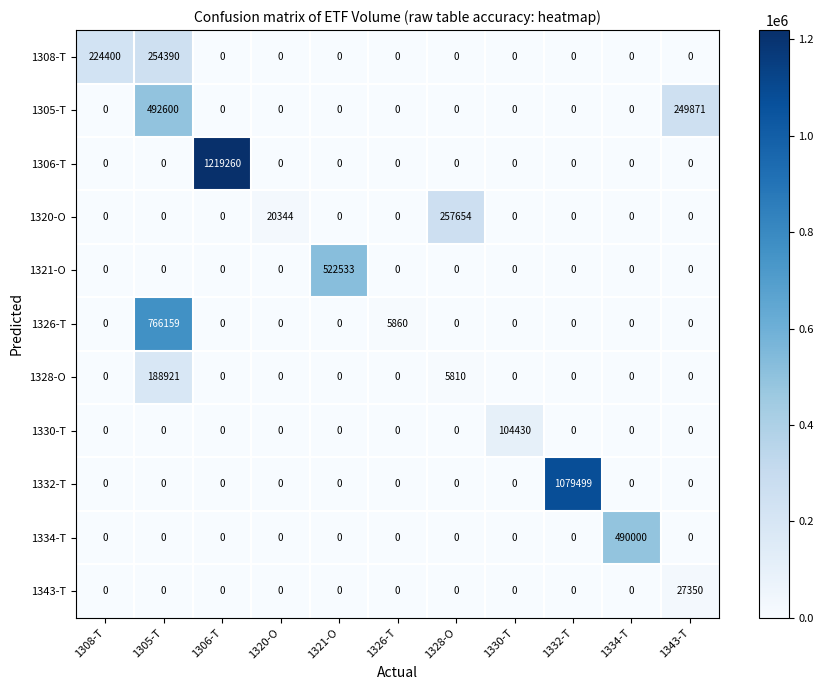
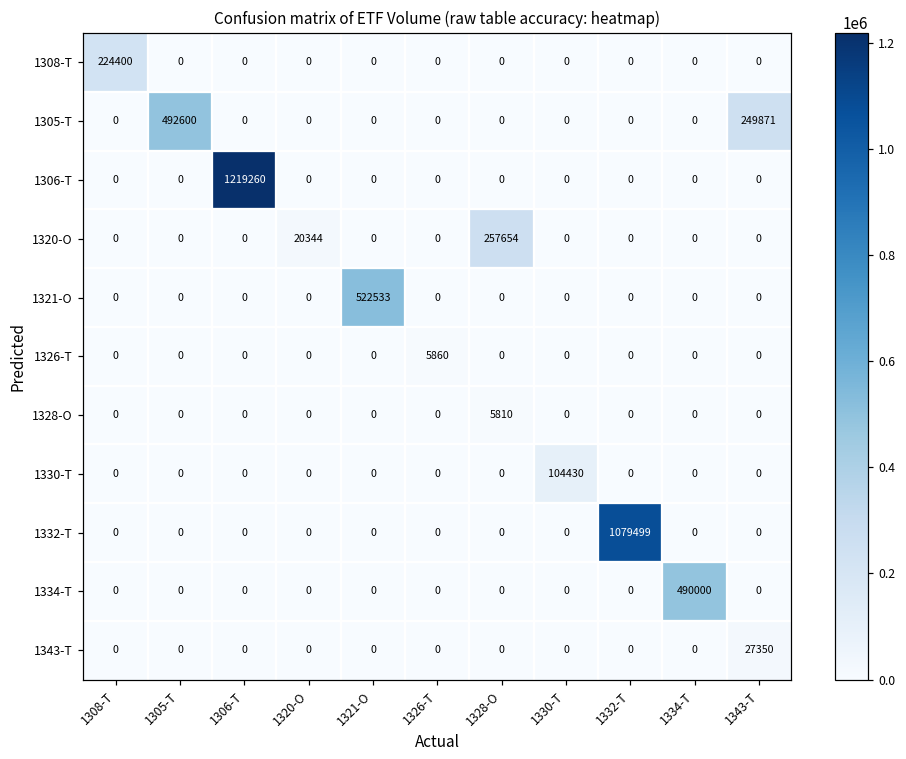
1308-T, 1305-T: 254390 -> 0
1326-T, 1305-T: 766159 -> 0
1328-O, 1305-T: 188921 -> 0
